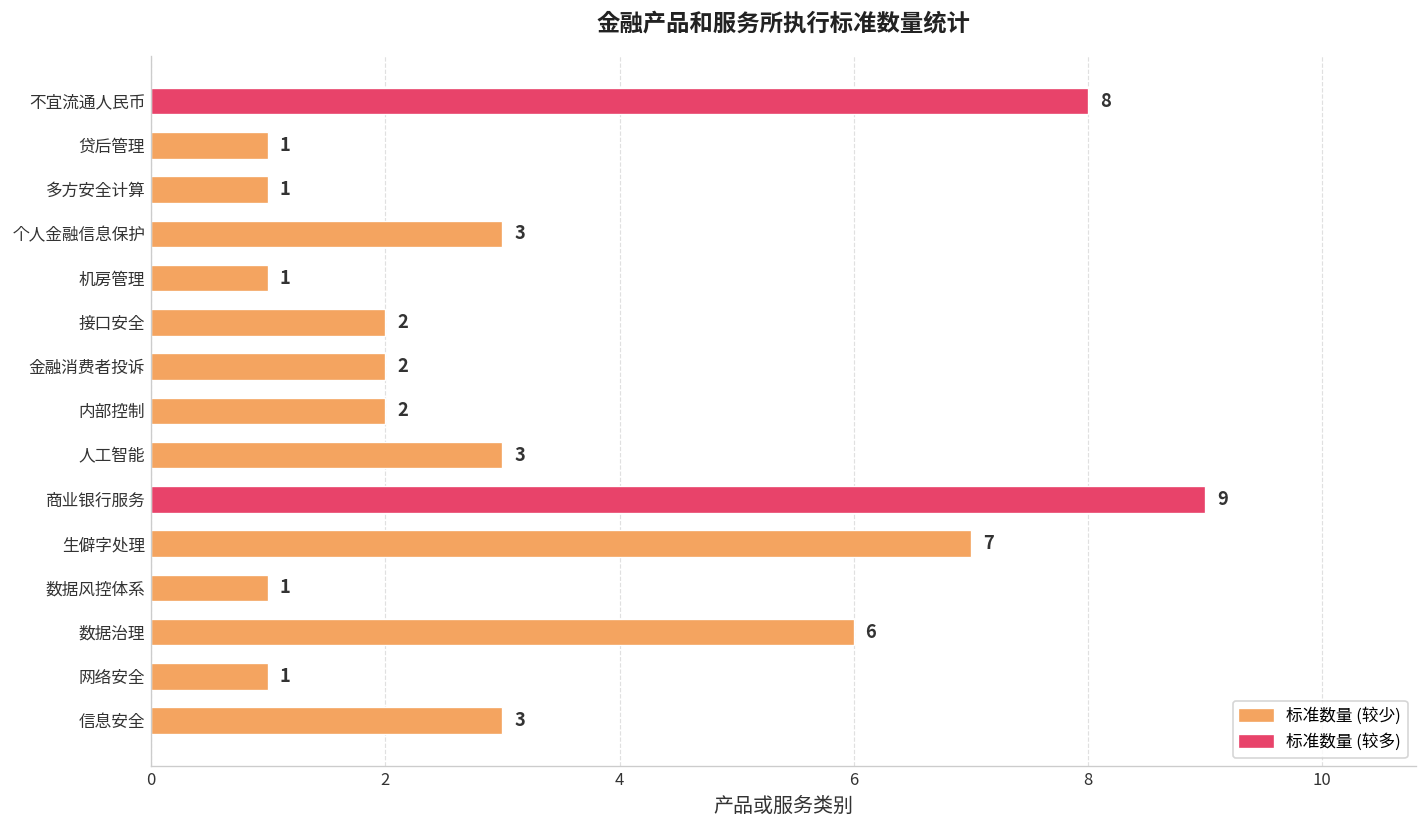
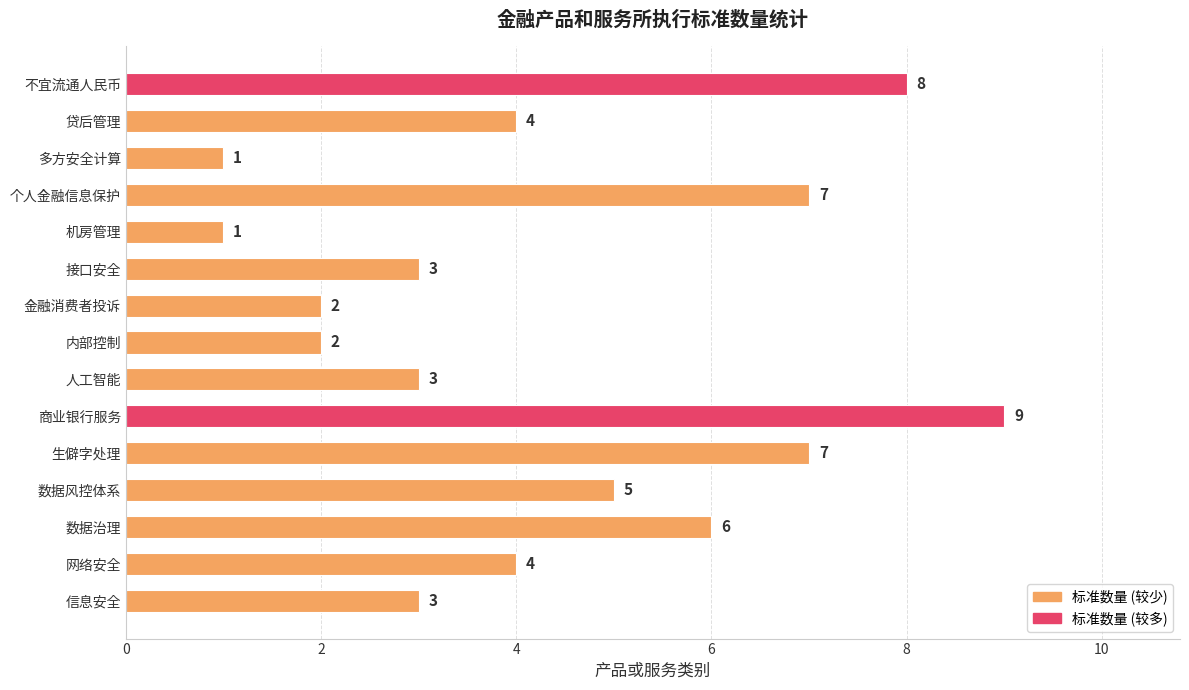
贷后管理: 1 -> 4
个人金融信息保护: 3 -> 7
接口安全: 2 -> 3
数据风控体系: 1 -> 5
网络安全: 1 -> 4
